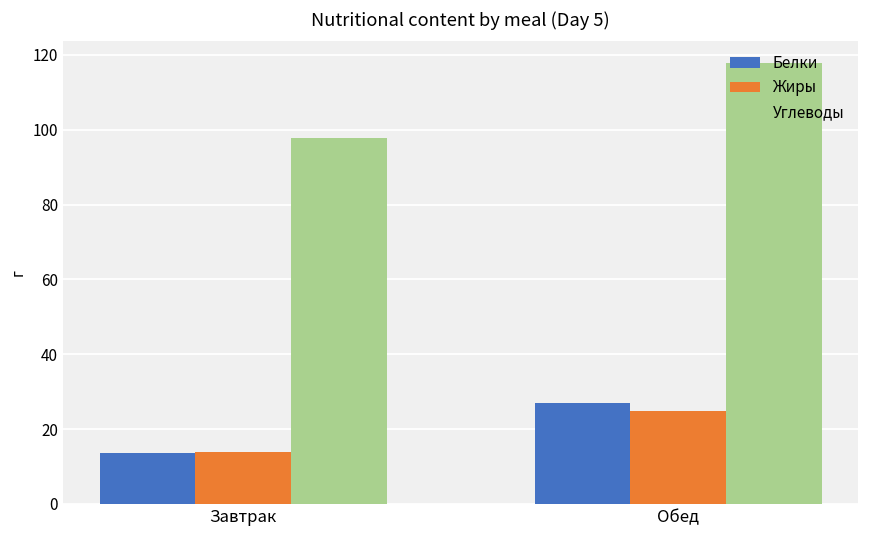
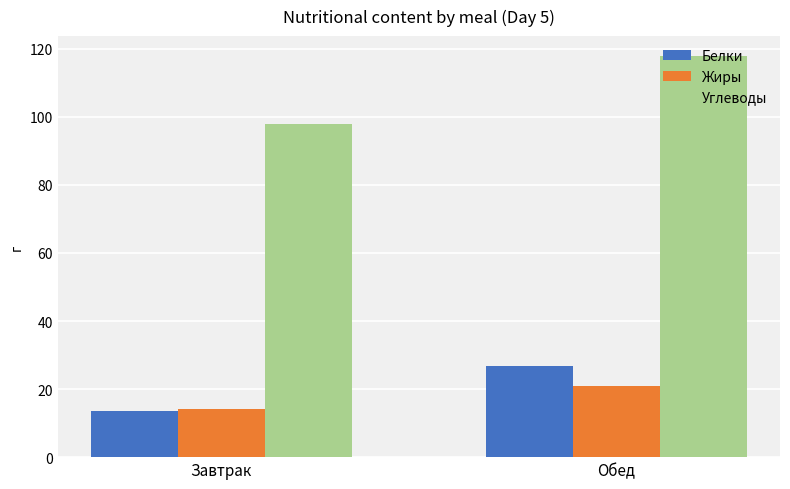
Жиры, Обед: 25 -> 21
